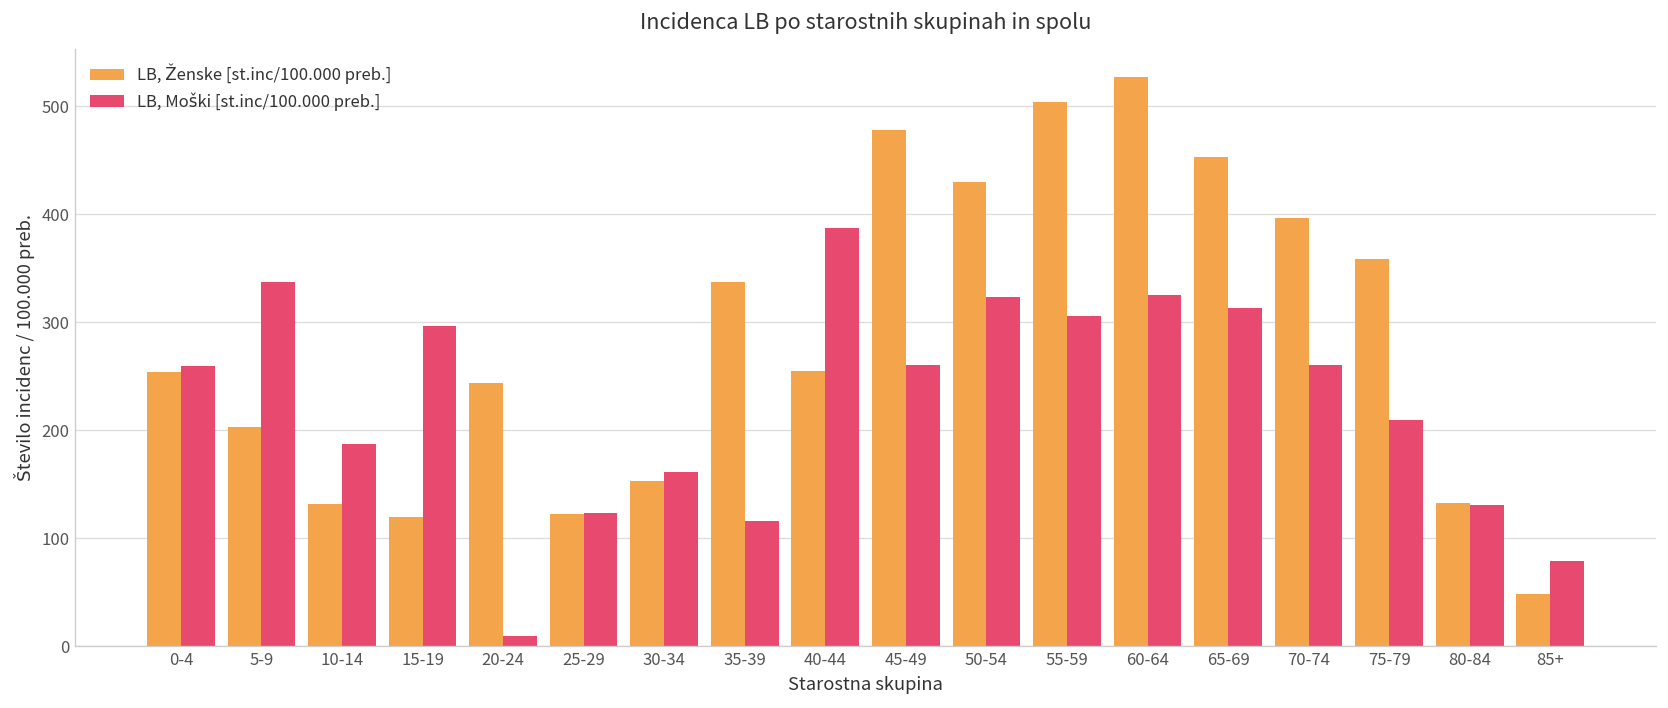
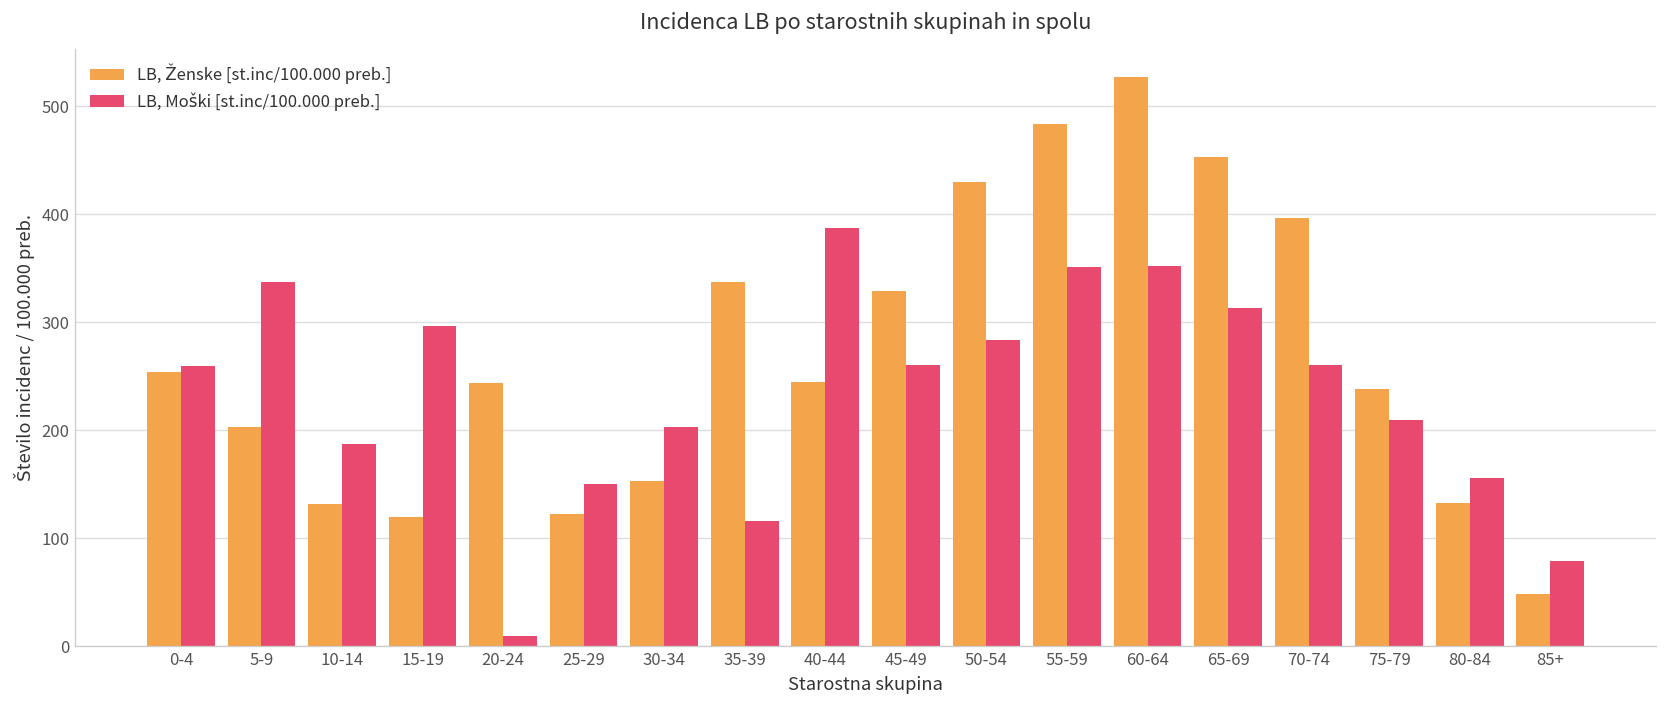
LB, Moški [st.inc/100.000 preb.], 25-29: 120 -> 150
LB, Moški [st.inc/100.000 preb.], 30-34: 160 -> 200
LB, Ženske [st.inc/100.000 preb.], 40-44: 250 -> 240
LB, Ženske [st.inc/100.000 preb.], 45-49: 480 -> 330
LB, Moški [st.inc/100.000 preb.], 50-54: 320 -> 280
LB, Ženske [st.inc/100.000 preb.], 55-59: 500 -> 480
LB, Moški [st.inc/100.000 preb.], 55-59: 310 -> 350
LB, Moški [st.inc/100.000 preb.], 60-64: 320 -> 350
LB, Ženske [st.inc/100.000 preb.], 75-79: 360 -> 240
LB, Moški [st.inc/100.000 preb.], 80-84: 130 -> 160
